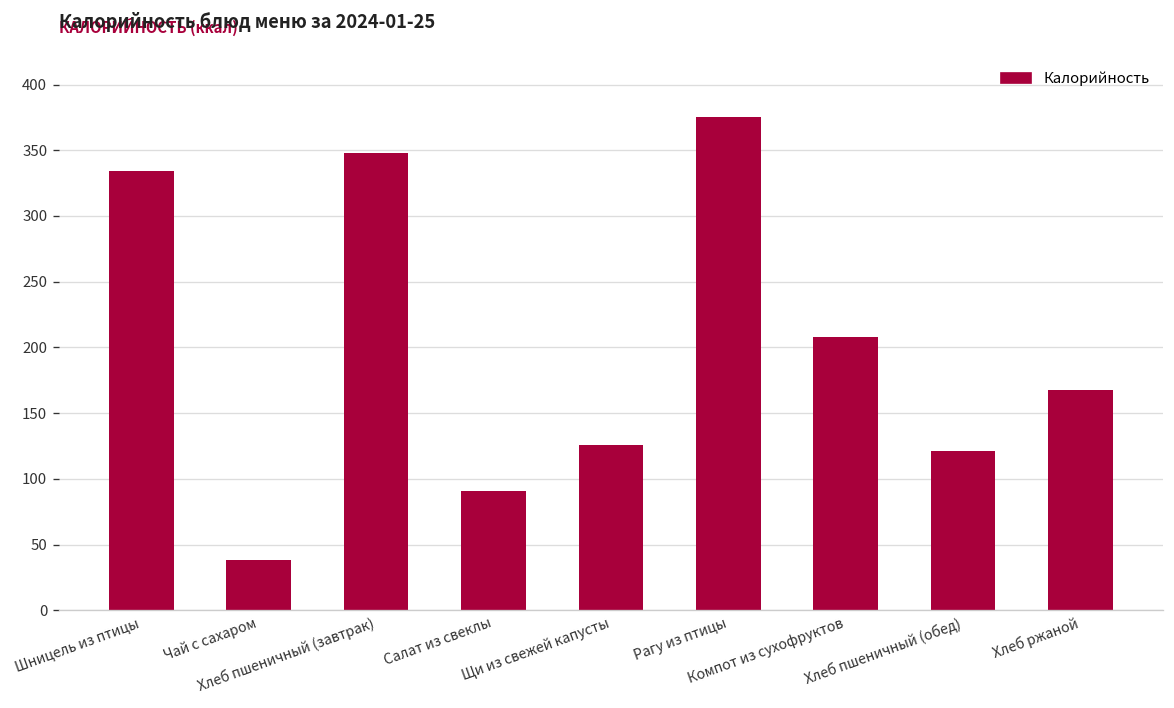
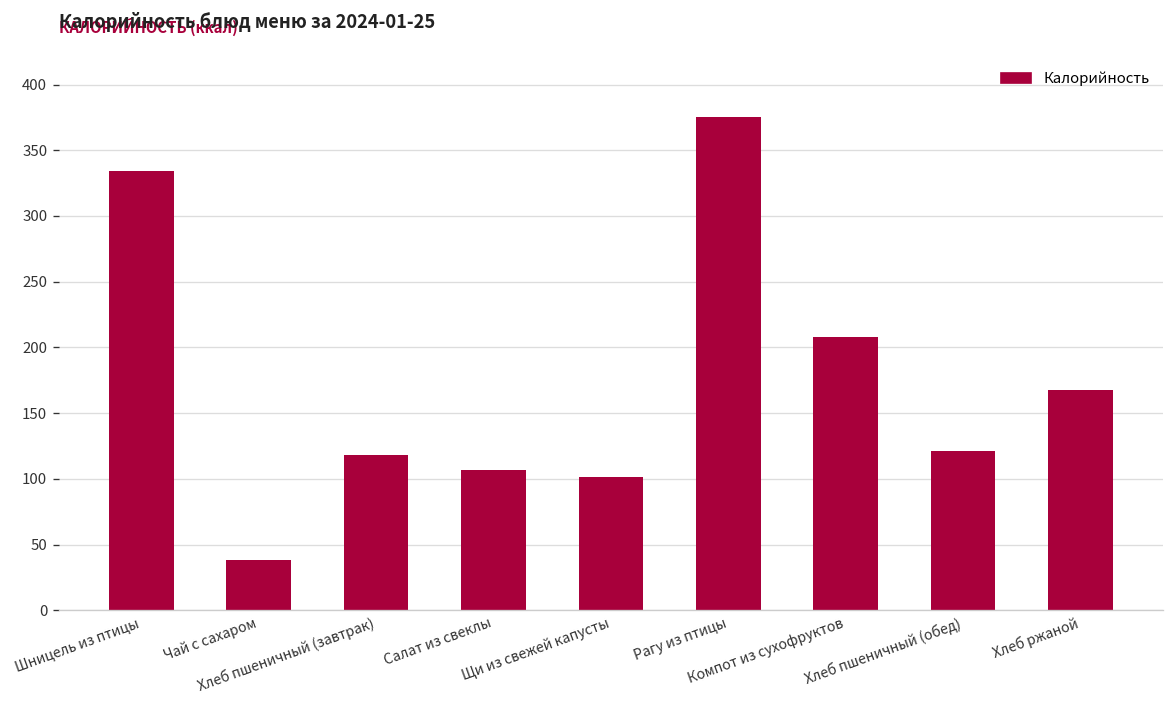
Хлеб пшеничный (завтрак): 348 -> 118
Салат из свеклы: 91 -> 107
Щи из свежей капусты: 126 -> 101
